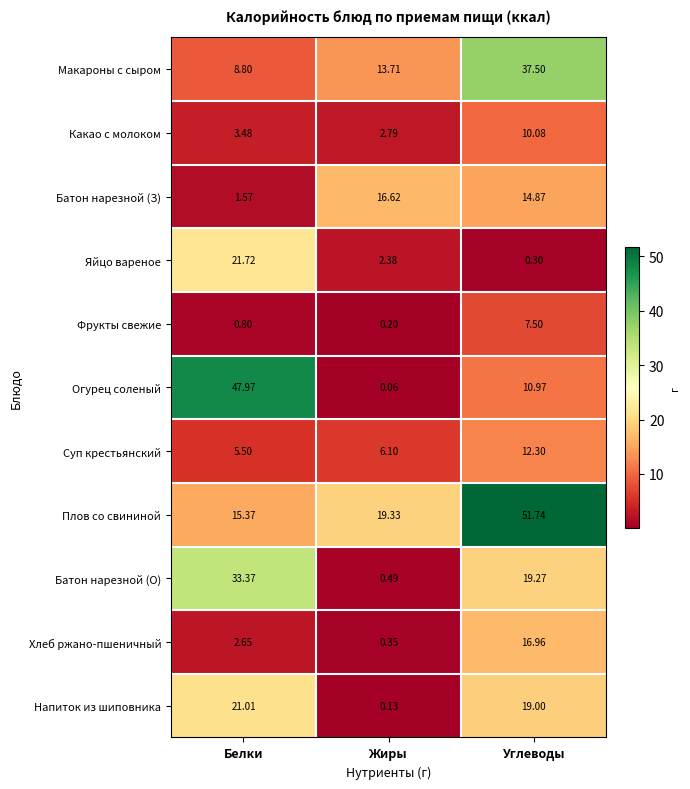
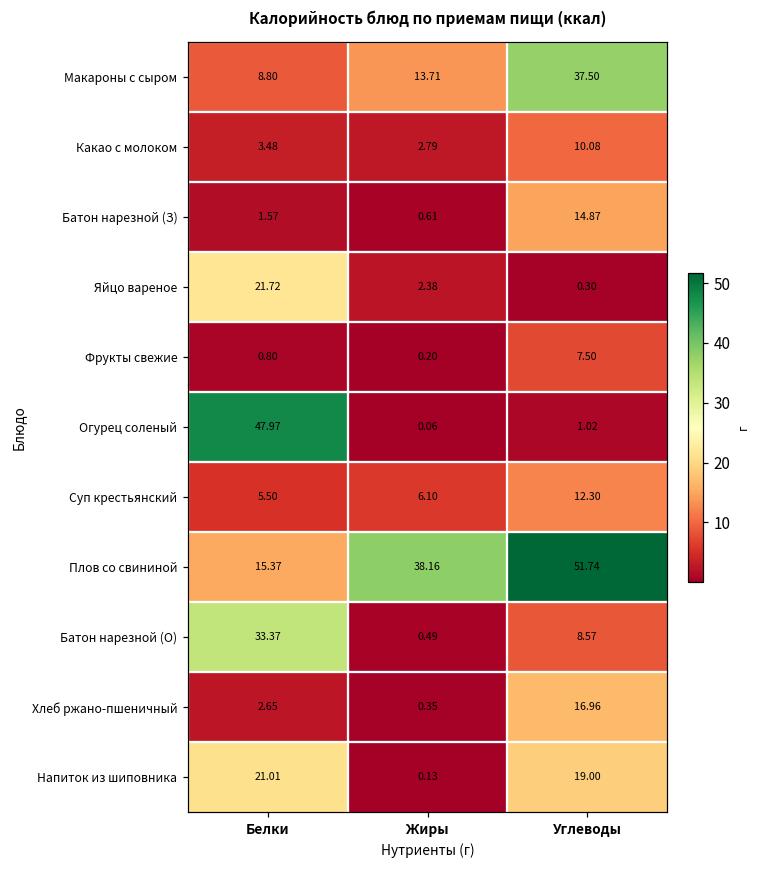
Батон нарезной (З), Жиры: 16.62 -> 0.61
Огурец соленый, Углеводы: 10.97 -> 1.02
Плов со свининой, Жиры: 19.33 -> 38.16
Батон нарезной (О), Углеводы: 19.27 -> 8.57
